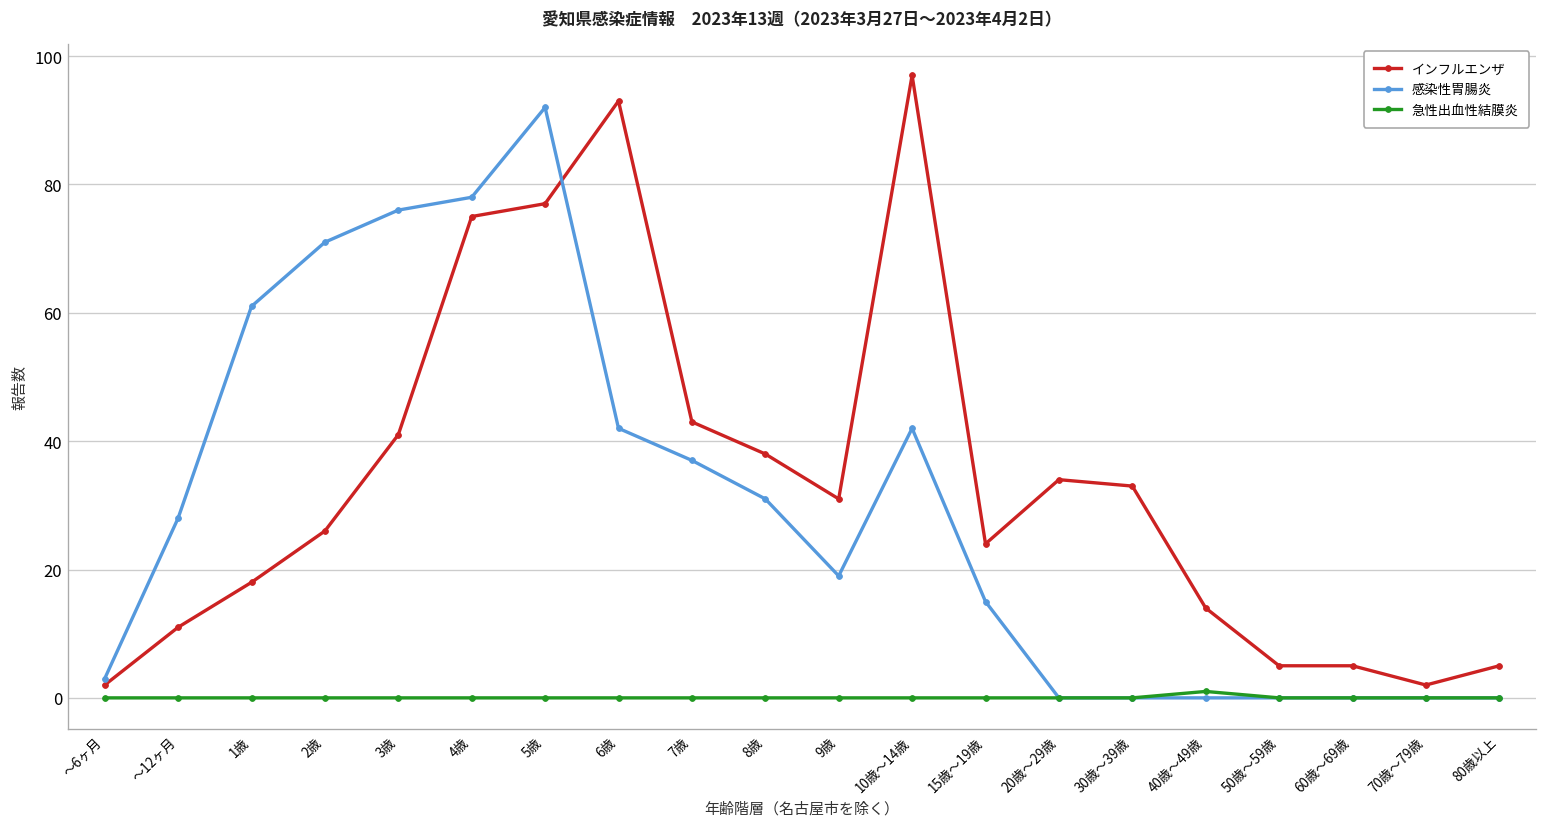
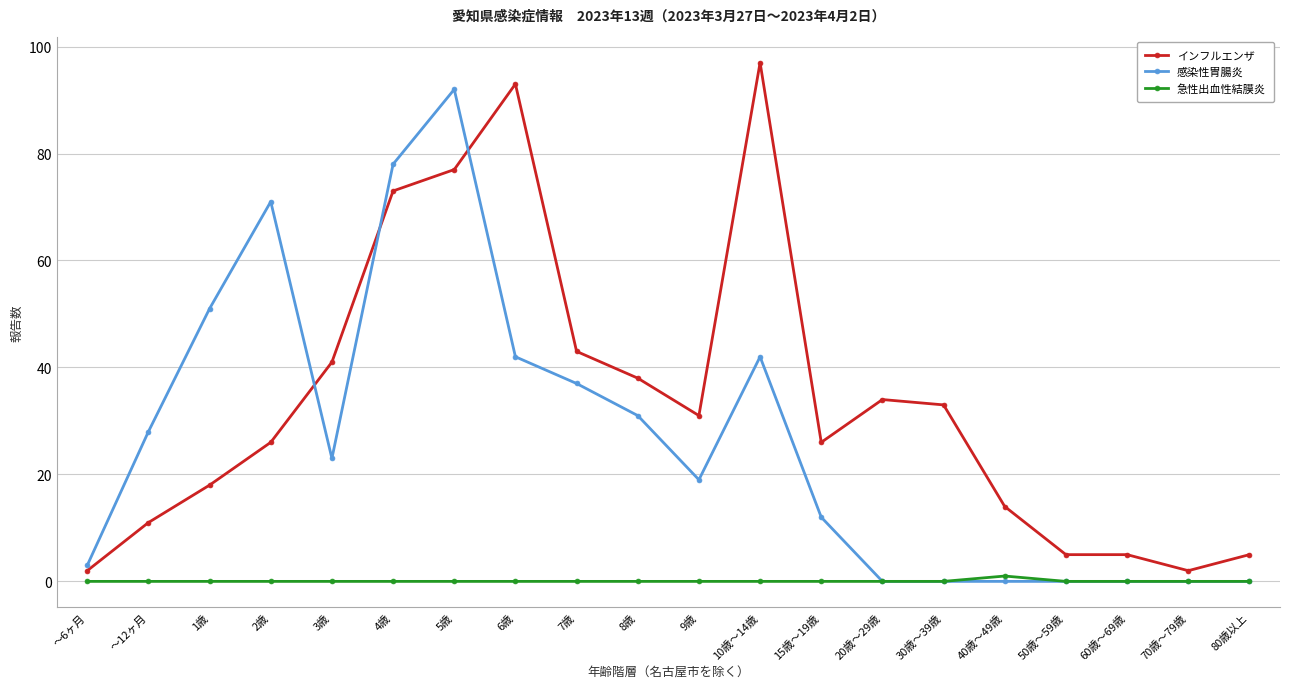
感染性胃腸炎, 1歳: 61 -> 51
感染性胃腸炎, 3歳: 76 -> 23
インフルエンザ, 4歳: 75 -> 73
インフルエンザ, 15歳～19歳: 24 -> 26
感染性胃腸炎, 15歳～19歳: 15 -> 12
